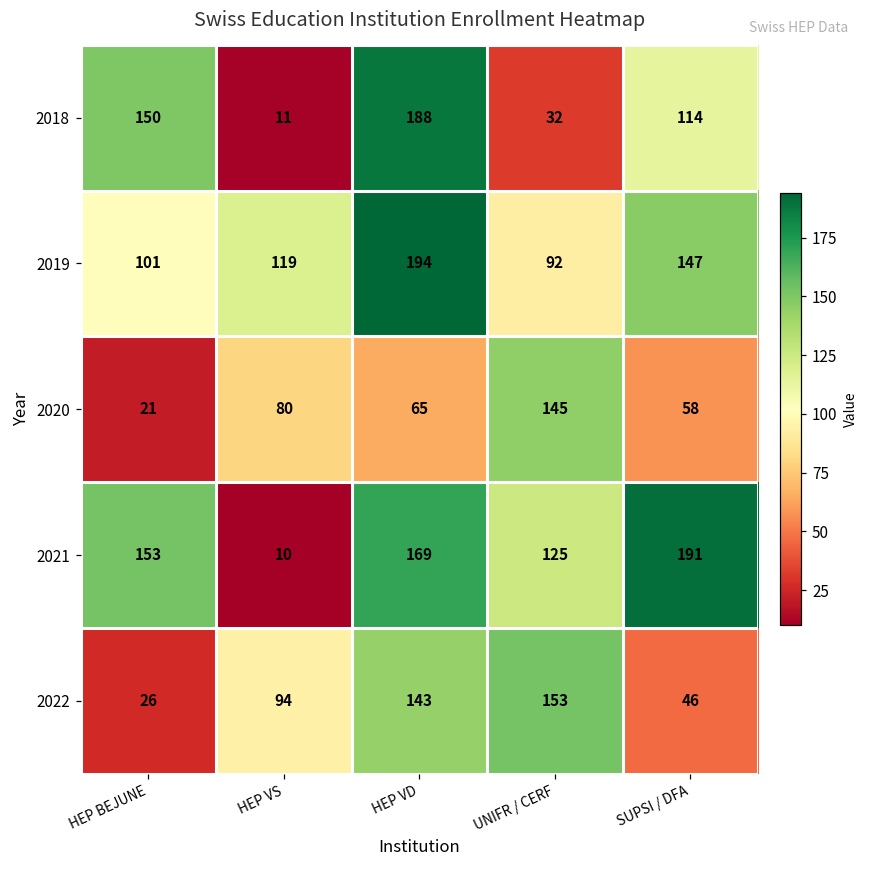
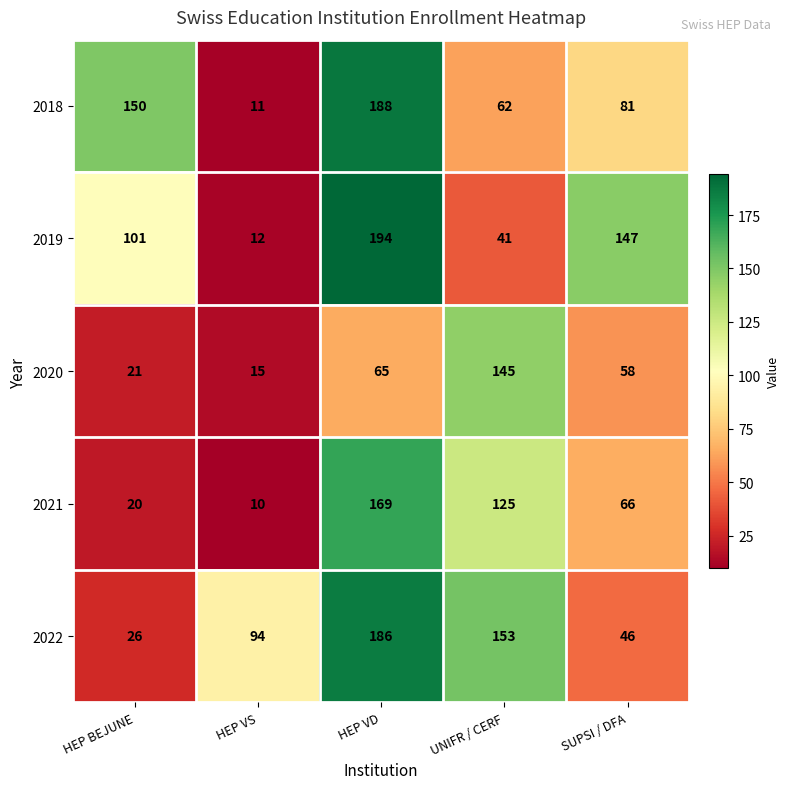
2018, UNIFR / CERF: 32 -> 62
2018, SUPSI / DFA: 114 -> 81
2019, HEP VS: 119 -> 12
2019, UNIFR / CERF: 92 -> 41
2020, HEP VS: 80 -> 15
2021, HEP BEJUNE: 153 -> 20
2021, SUPSI / DFA: 191 -> 66
2022, HEP VD: 143 -> 186
